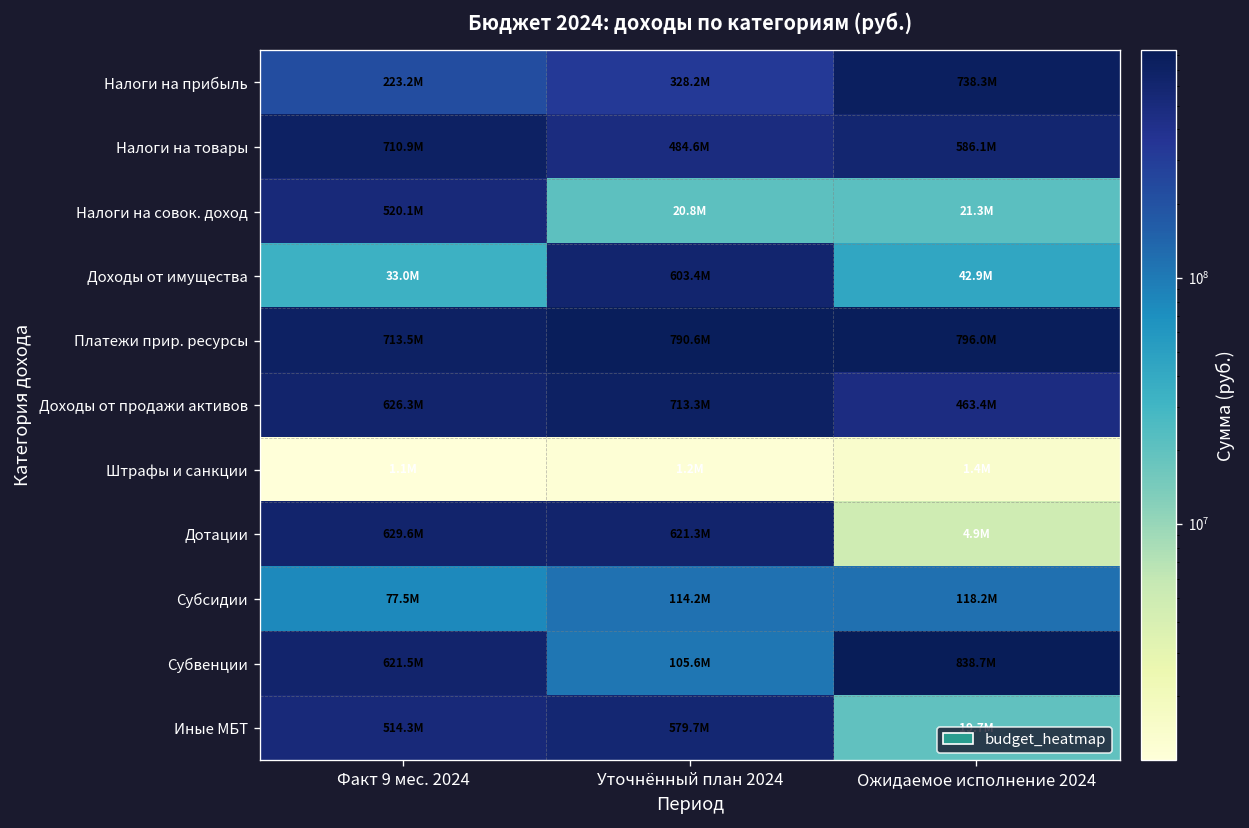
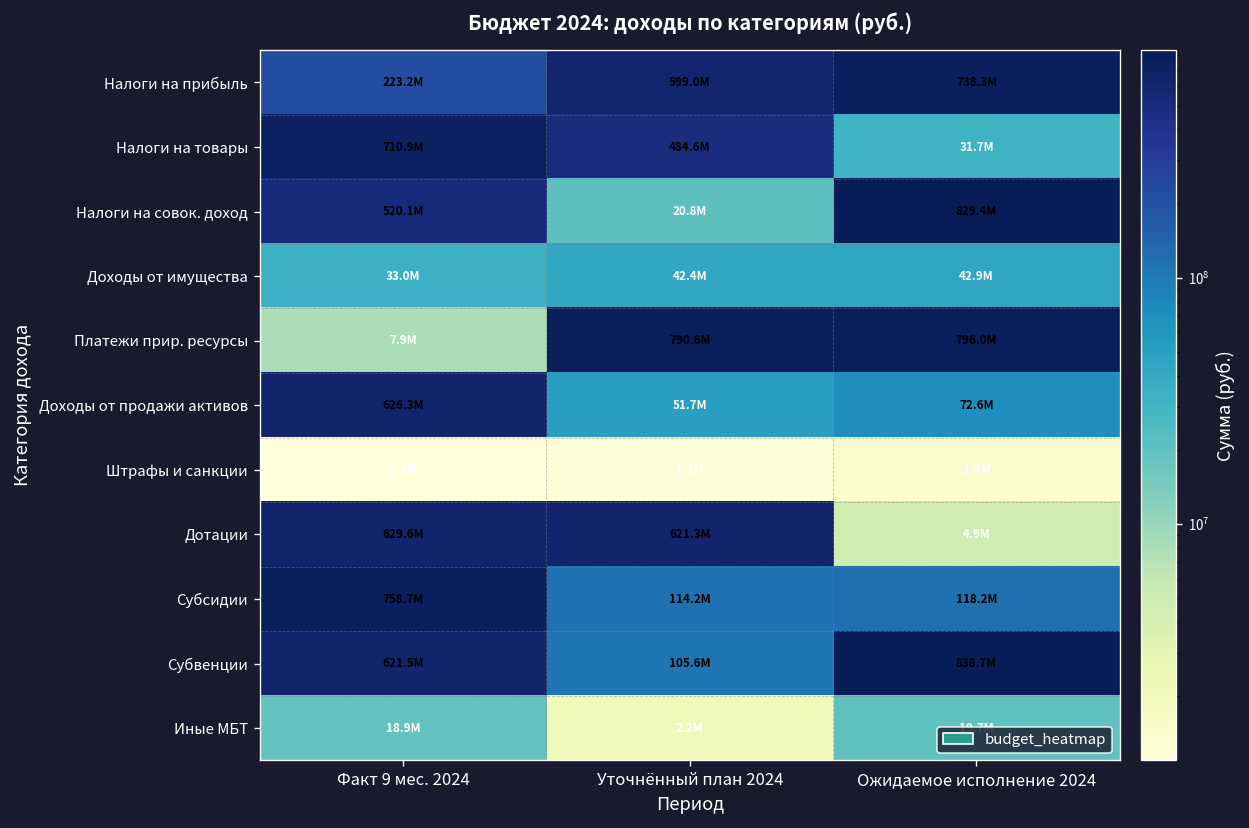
Налоги на прибыль, Уточнённый план 2024: 328.2M -> 599.0M
Налоги на товары, Ожидаемое исполнение 2024: 586.1M -> 31.7M
Налоги на совок. доход, Ожидаемое исполнение 2024: 21.3M -> 829.4M
Доходы от имущества, Уточнённый план 2024: 603.4M -> 42.4M
Платежи прир. ресурсы, Факт 9 мес. 2024: 713.5M -> 7.9M
Доходы от продажи активов, Уточнённый план 2024: 713.3M -> 51.7M
Доходы от продажи активов, Ожидаемое исполнение 2024: 463.4M -> 72.6M
Субсидии, Факт 9 мес. 2024: 77.5M -> 758.7M
Иные МБТ, Факт 9 мес. 2024: 514.3M -> 18.9M
Иные МБТ, Уточнённый план 2024: 579.7M -> 2.2M
